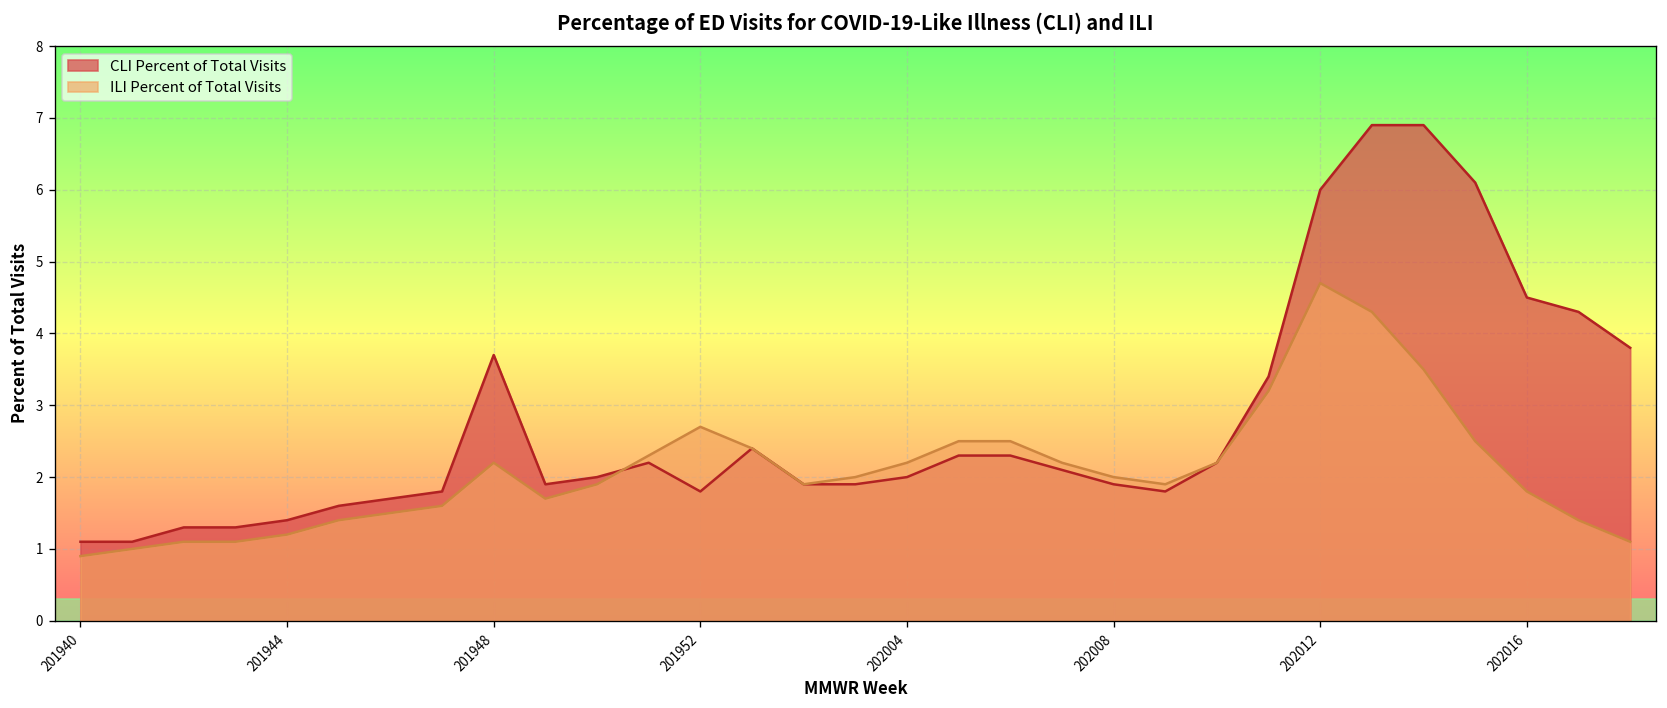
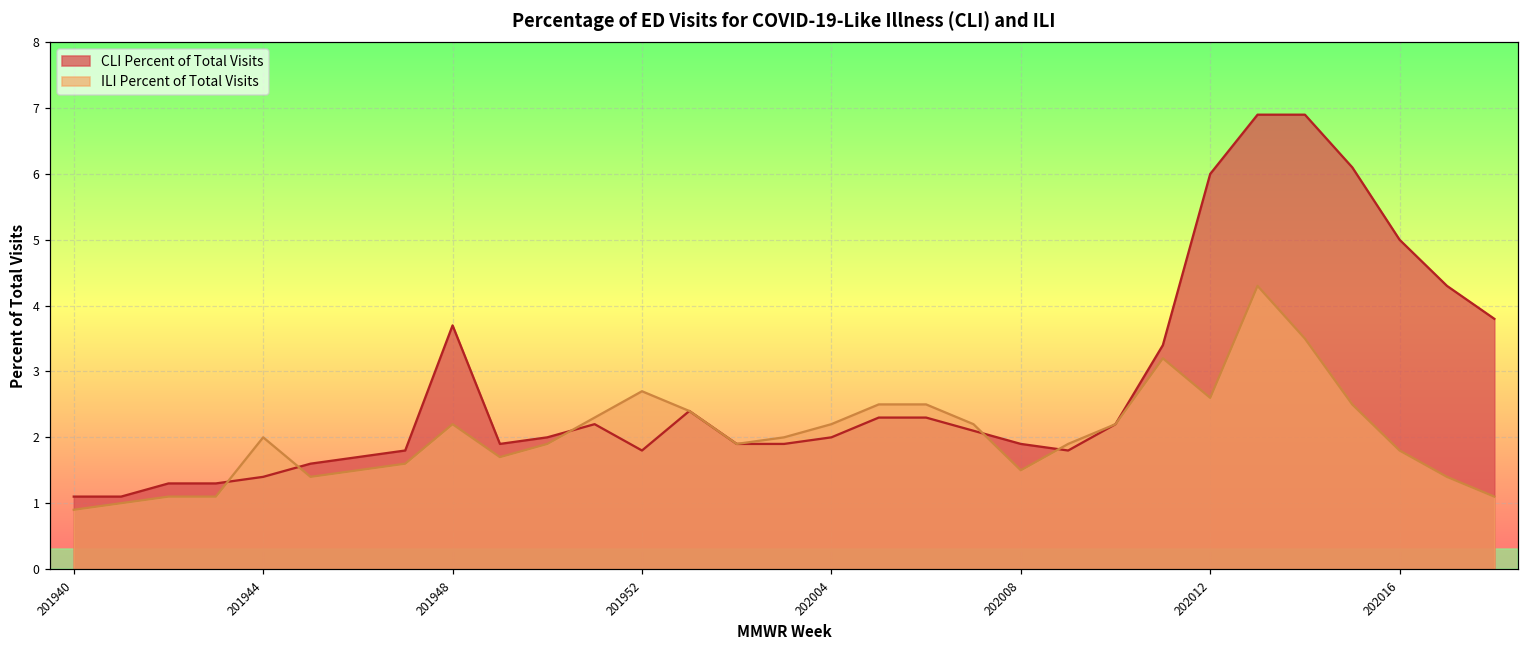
ILI Percent of Total Visits, 201944: 1.2 -> 2.0
ILI Percent of Total Visits, 202008: 2.0 -> 1.5
ILI Percent of Total Visits, 202012: 4.7 -> 2.6
CLI Percent of Total Visits, 202016: 4.5 -> 5.0
